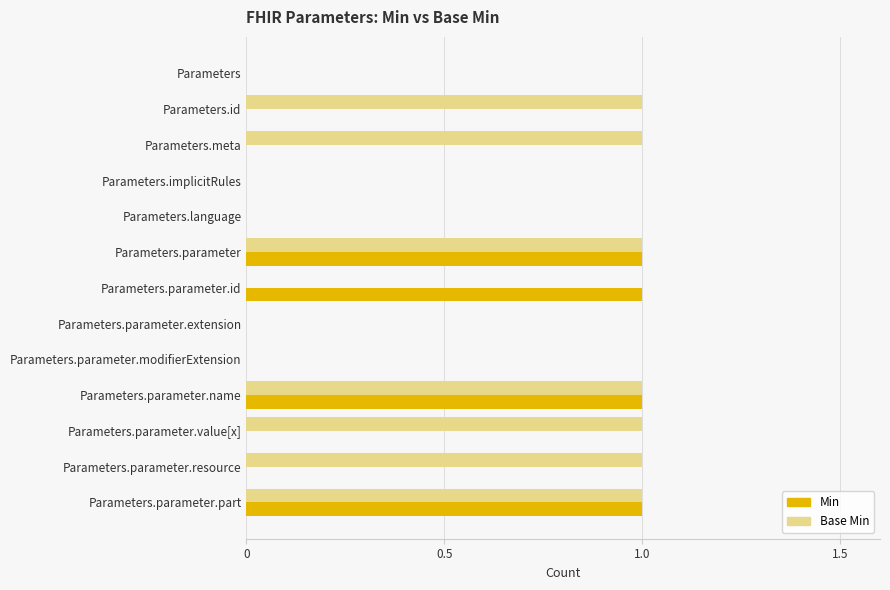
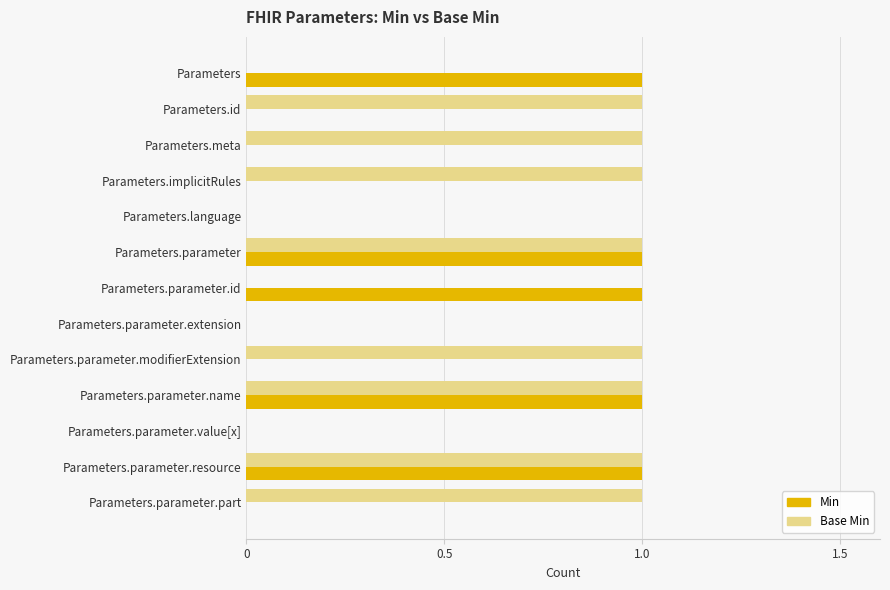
Min, Parameters: 0 -> 1
Base Min, Parameters.implicitRules: 0 -> 1
Base Min, Parameters.parameter.modifierExtension: 0 -> 1
Base Min, Parameters.parameter.value[x]: 1 -> 0
Min, Parameters.parameter.resource: 0 -> 1
Min, Parameters.parameter.part: 1 -> 0
